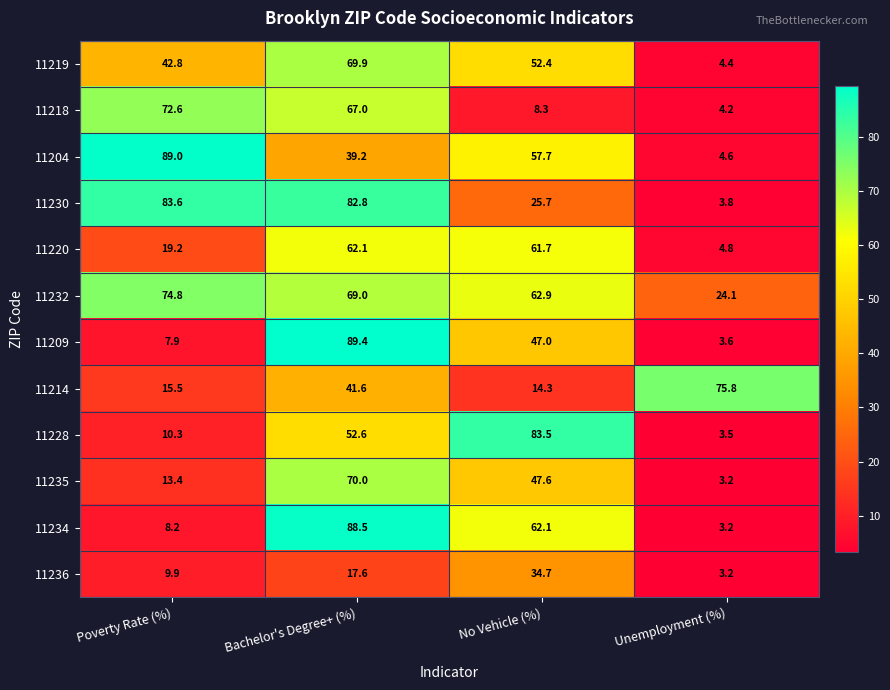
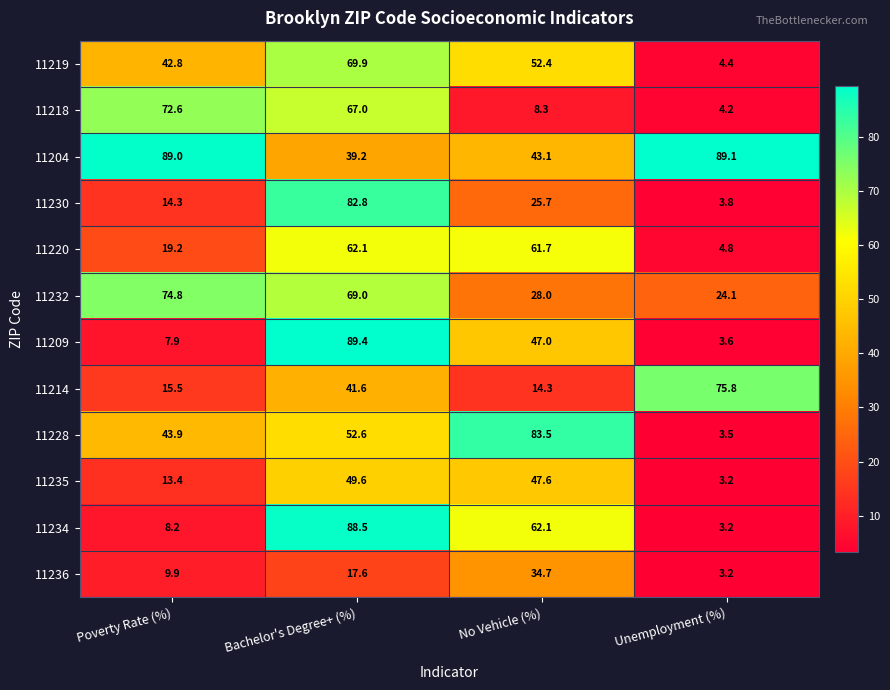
11204, No Vehicle (%): 57.7 -> 43.1
11204, Unemployment (%): 4.6 -> 89.1
11230, Poverty Rate (%): 83.6 -> 14.3
11232, No Vehicle (%): 62.9 -> 28.0
11228, Poverty Rate (%): 10.3 -> 43.9
11235, Bachelor's Degree+ (%): 70.0 -> 49.6
